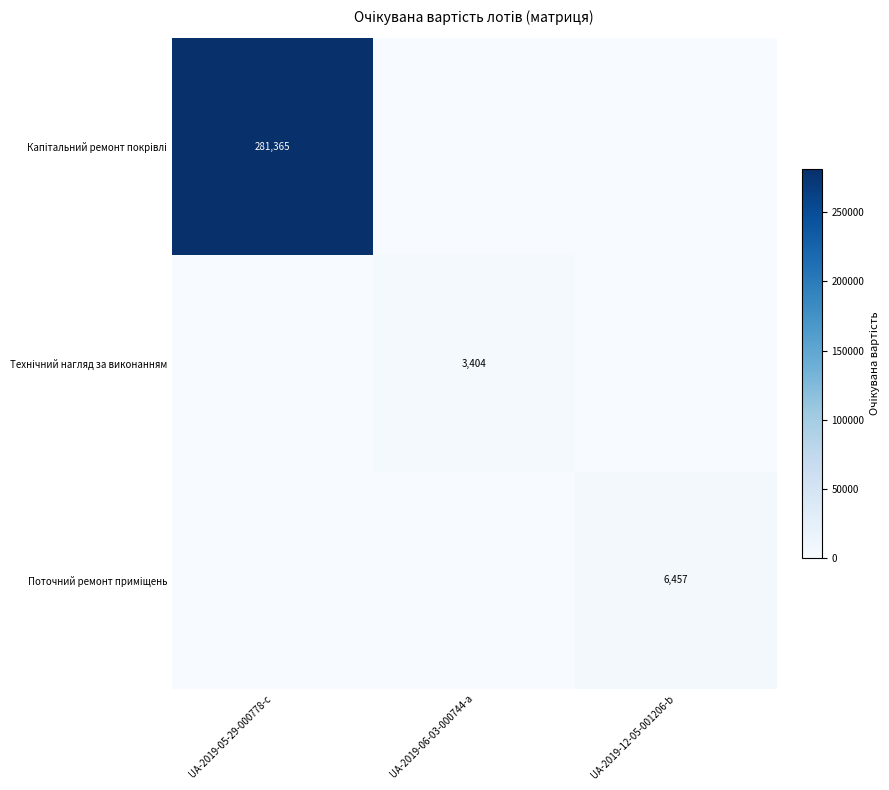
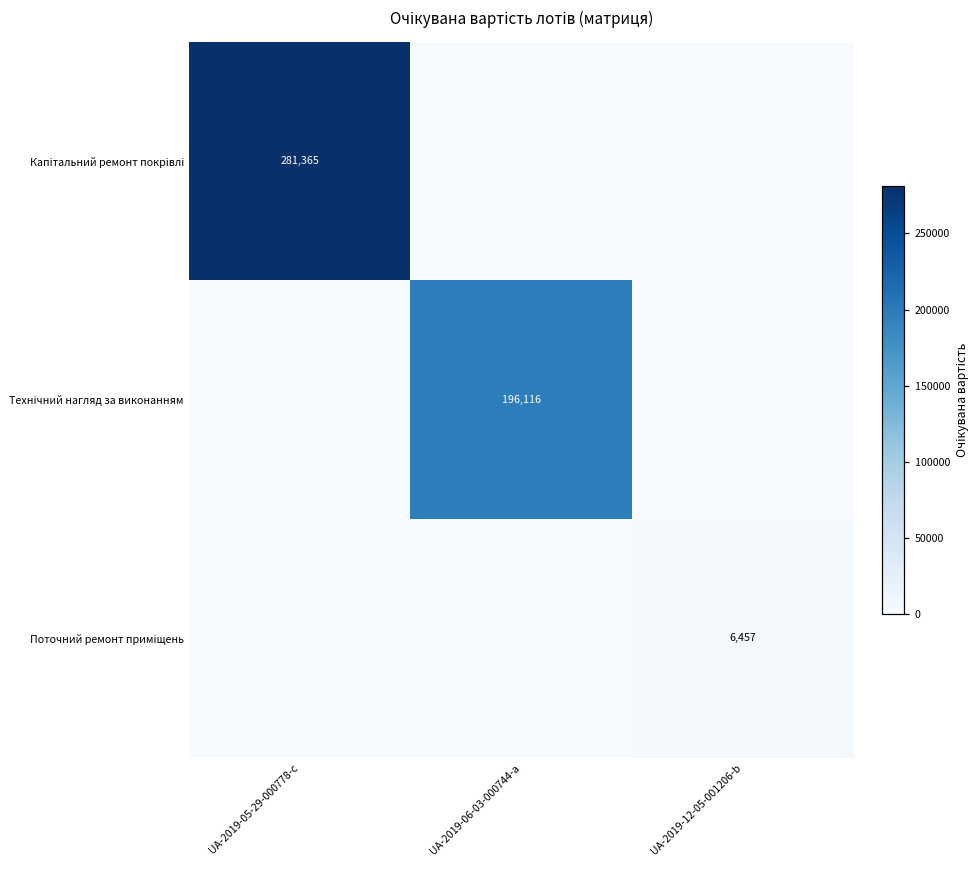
Технічний нагляд за виконанням, UA-2019-06-03-000744-a: 3,404 -> 196,116
